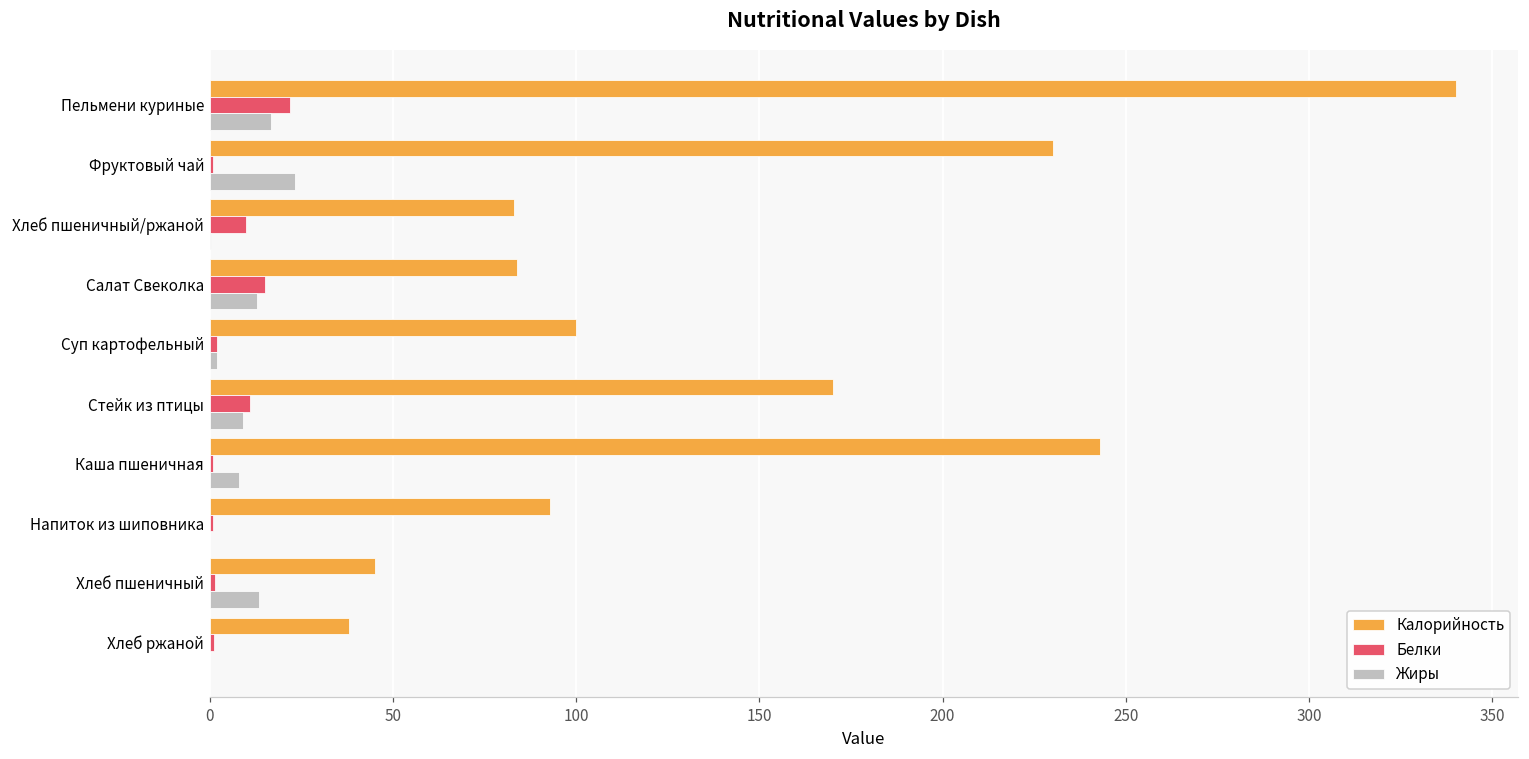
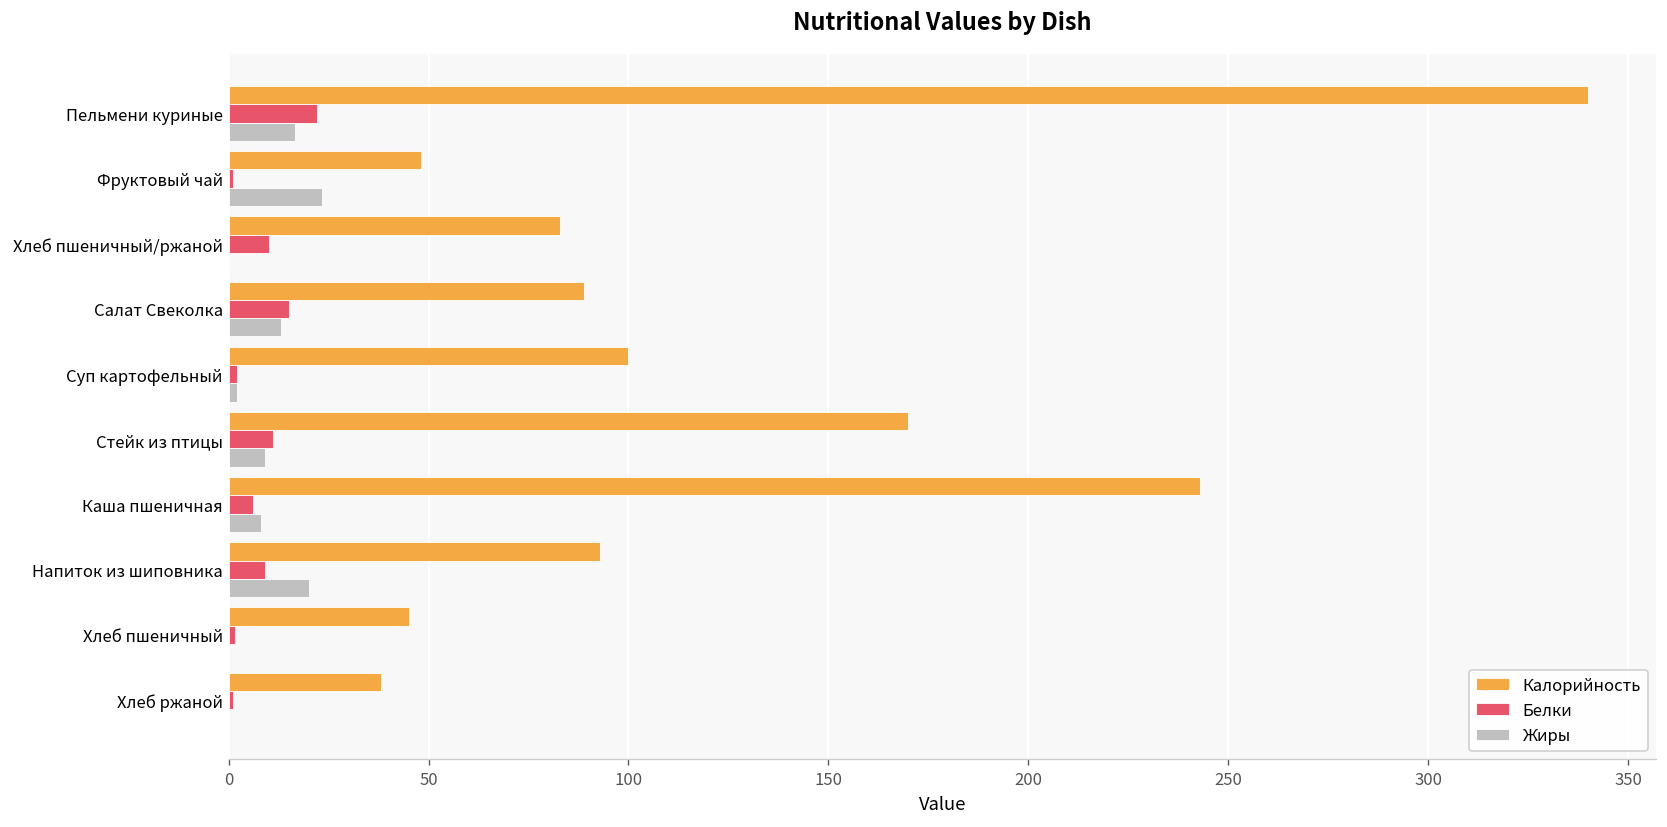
Калорийность, Фруктовый чай: 230 -> 48
Калорийность, Салат Свеколка: 84 -> 89
Белки, Каша пшеничная: 1 -> 6
Белки, Напиток из шиповника: 1 -> 9
Жиры, Напиток из шиповника: 0 -> 20
Жиры, Хлеб пшеничный: 14 -> 0
